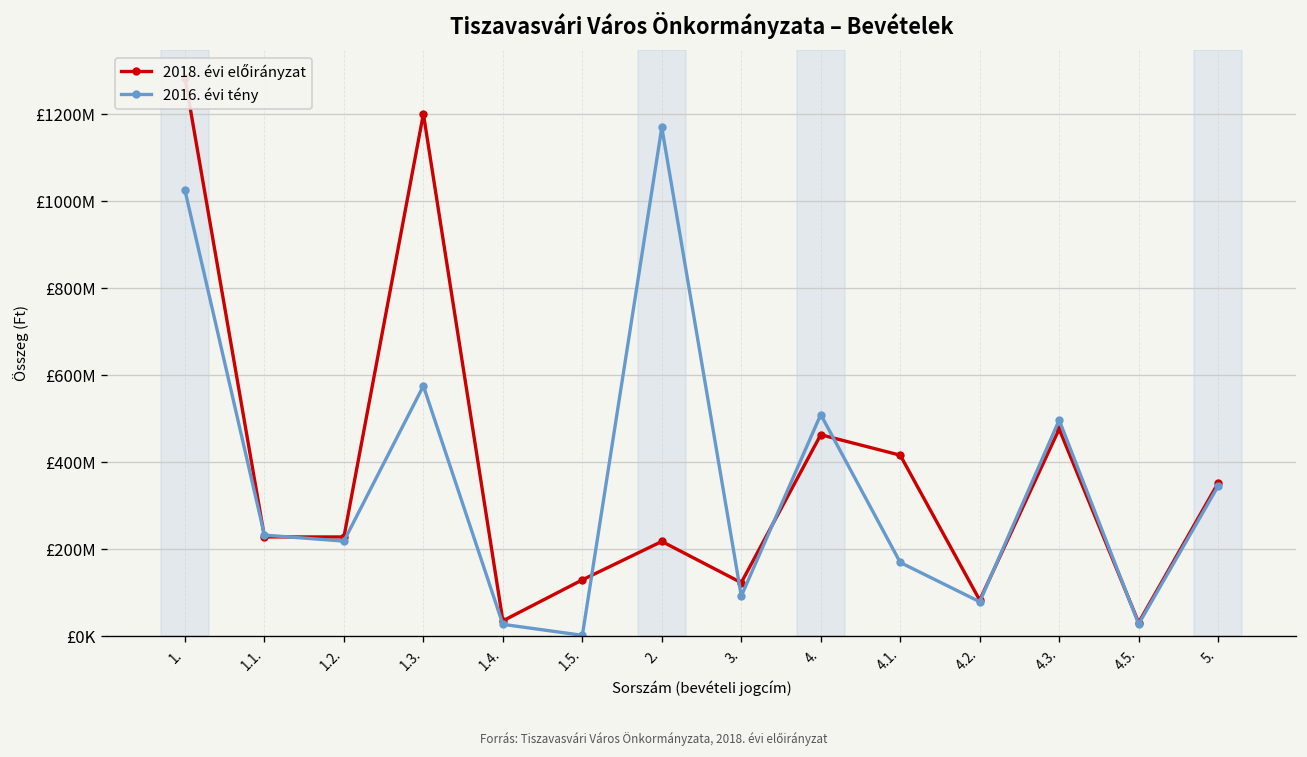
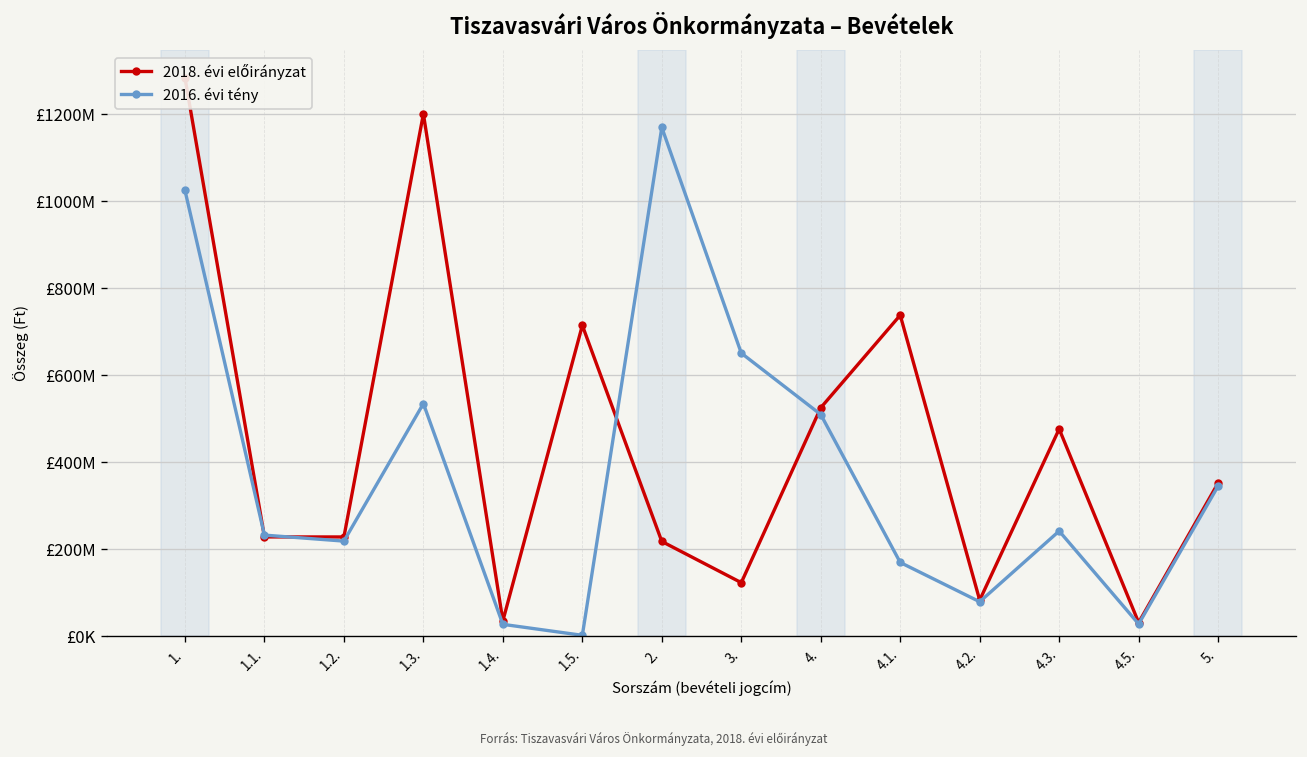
2016. évi tény, 1.3.: £570000000 -> £530000000
2018. évi előirányzat, 1.5.: £130000000 -> £710000000
2016. évi tény, 3.: £90000000 -> £650000000
2018. évi előirányzat, 4.: £460000000 -> £520000000
2018. évi előirányzat, 4.1.: £420000000 -> £740000000
2016. évi tény, 4.3.: £500000000 -> £240000000
